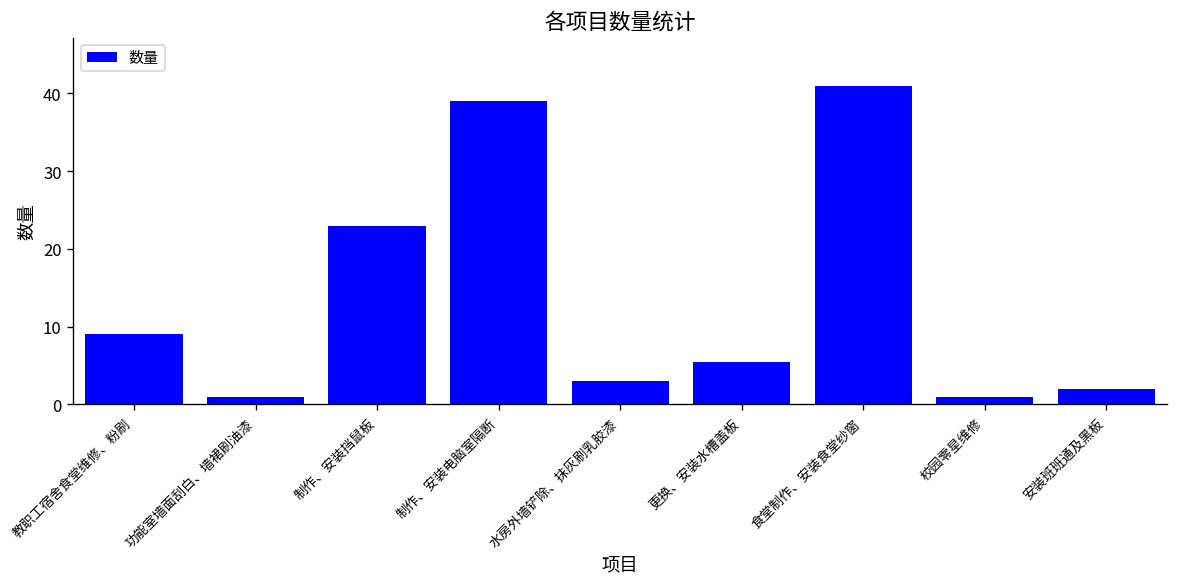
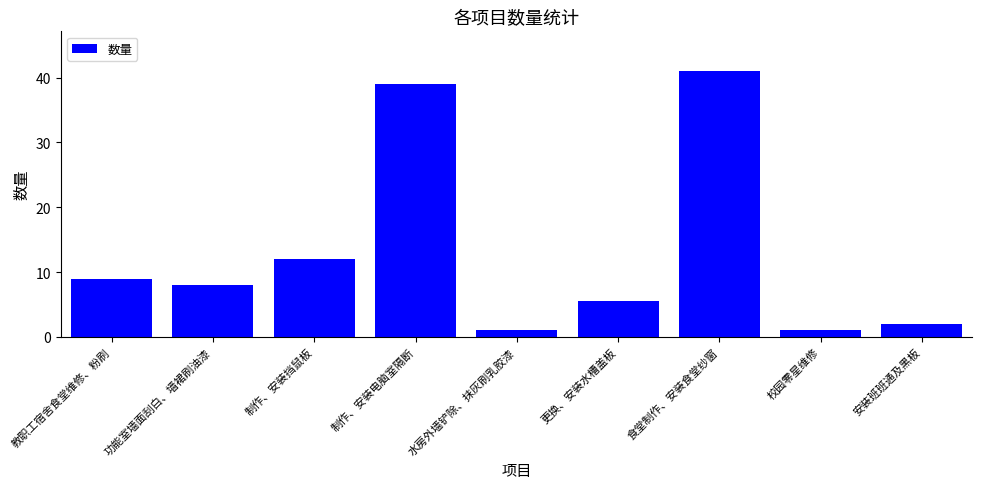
功能室墙面刮白、墙裙刷油漆: 1 -> 8
制作、安装挡鼠板: 23 -> 12
水房外墙铲除、抹灰刷乳胶漆: 3 -> 1
